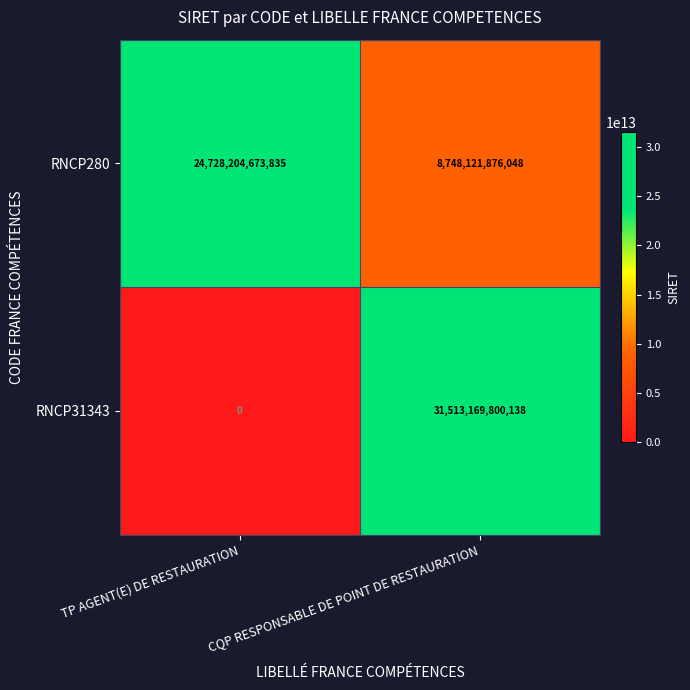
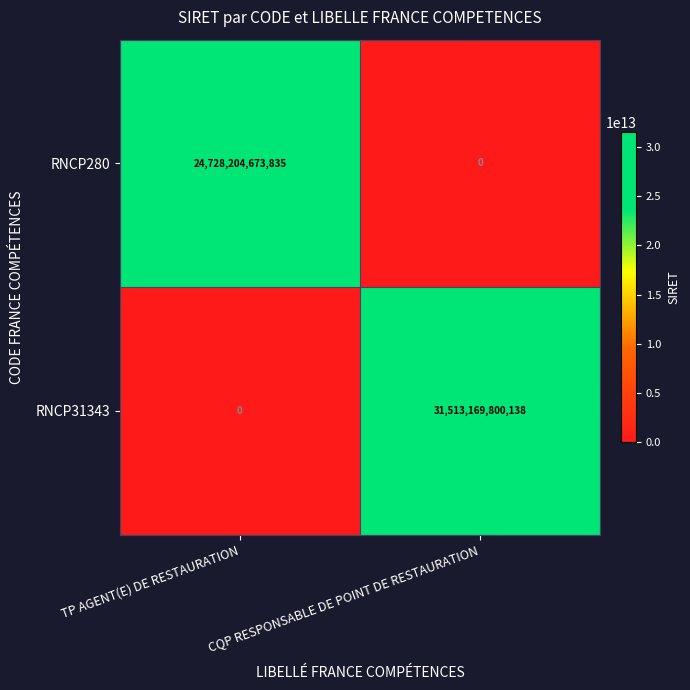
RNCP280, CQP RESPONSABLE DE POINT DE RESTAURATION: 8,748,121,876,048 -> 0
